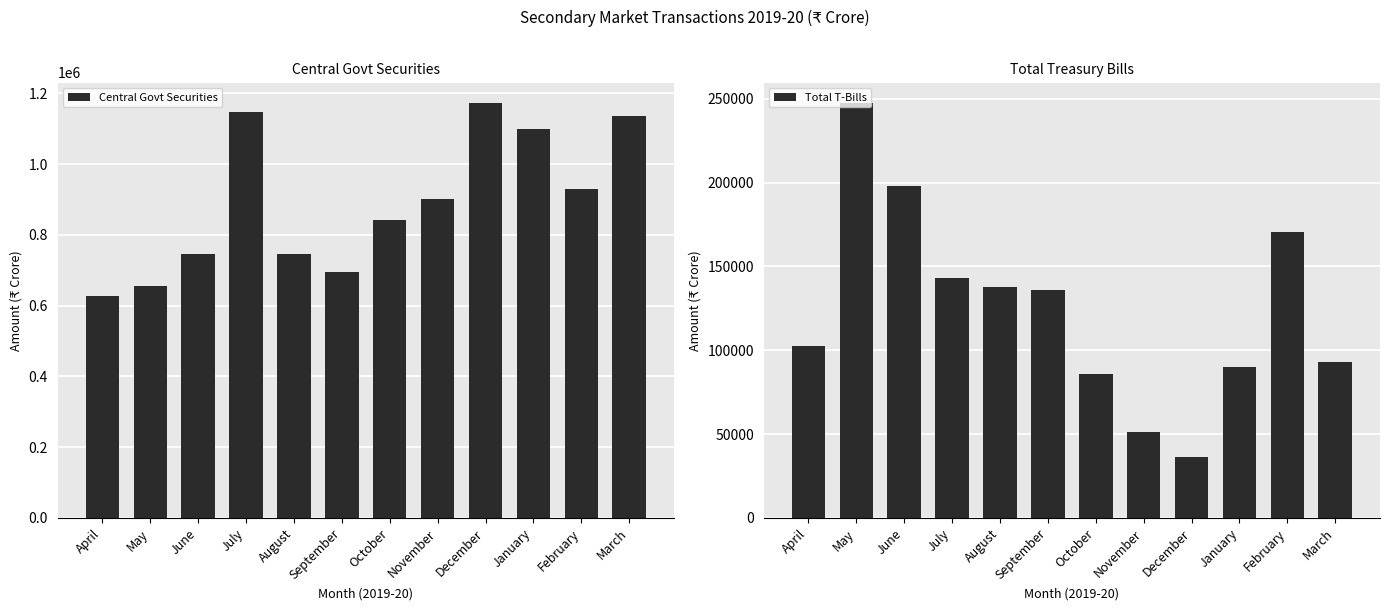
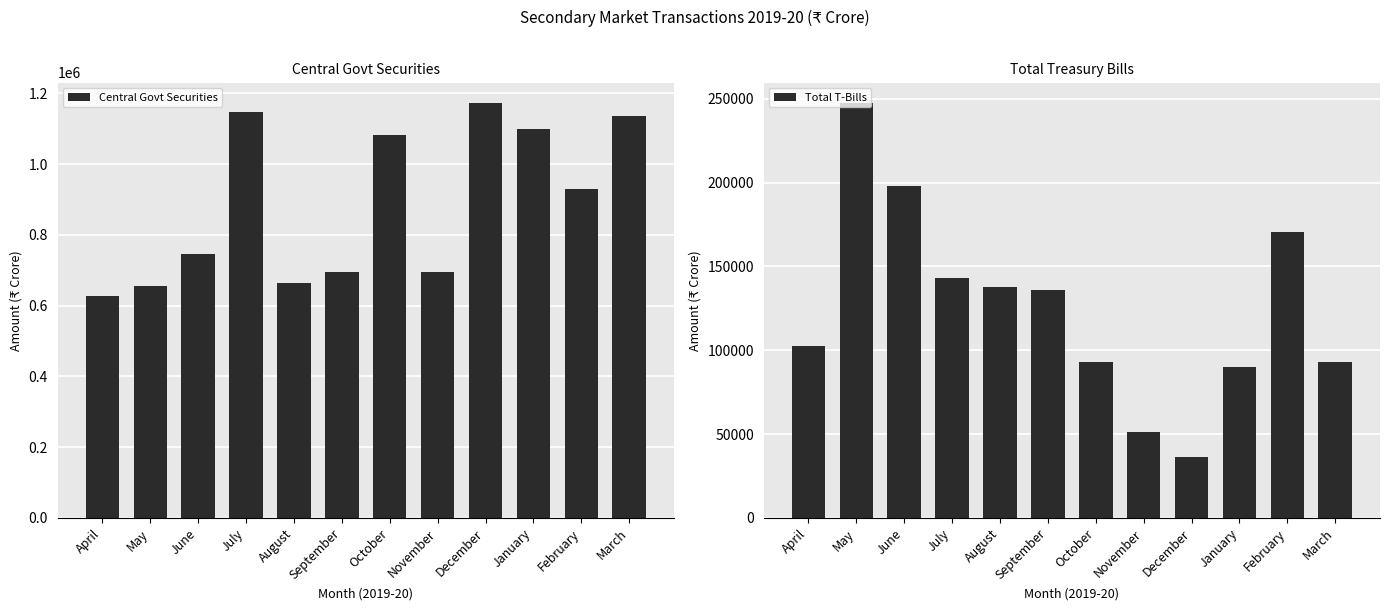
Central Govt Securities, August: 750000 -> 660000
Central Govt Securities, October: 840000 -> 1080000
Central Govt Securities, November: 900000 -> 700000
Total Treasury Bills, October: 86000 -> 93000
